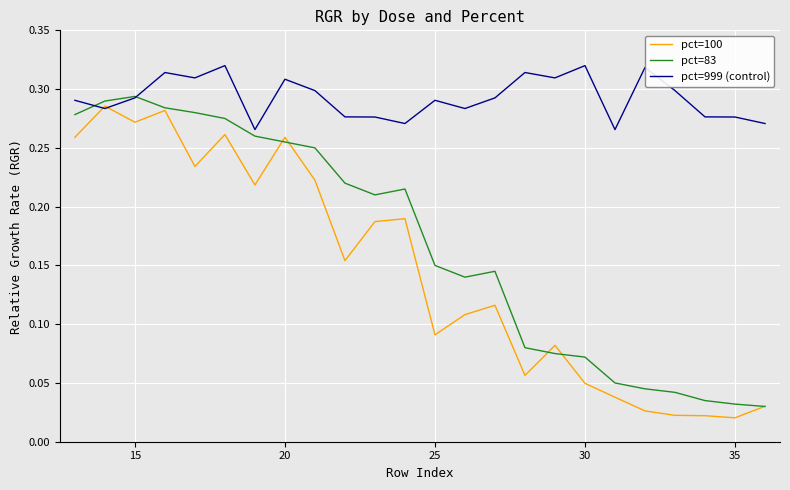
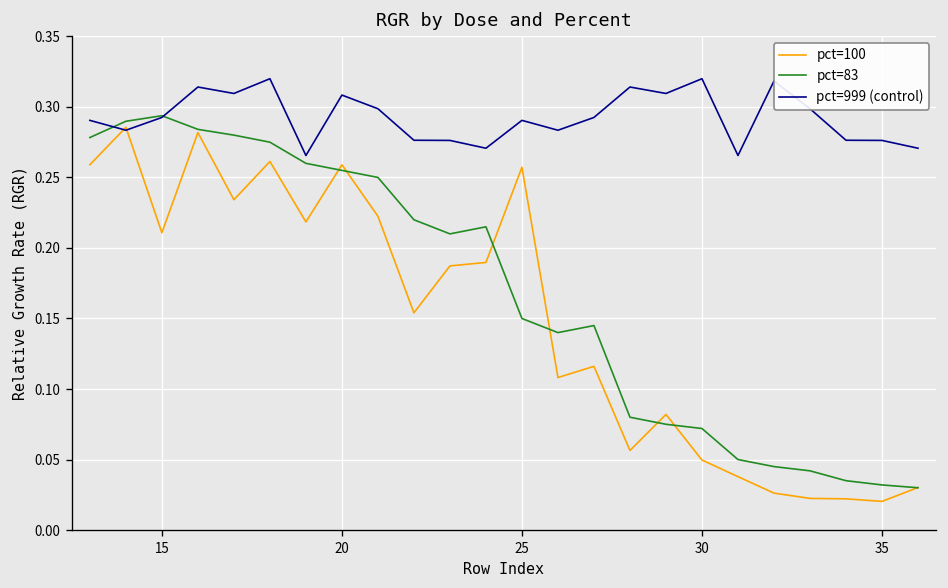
pct=100, 15: 0.272 -> 0.211
pct=100, 25: 0.091 -> 0.257
